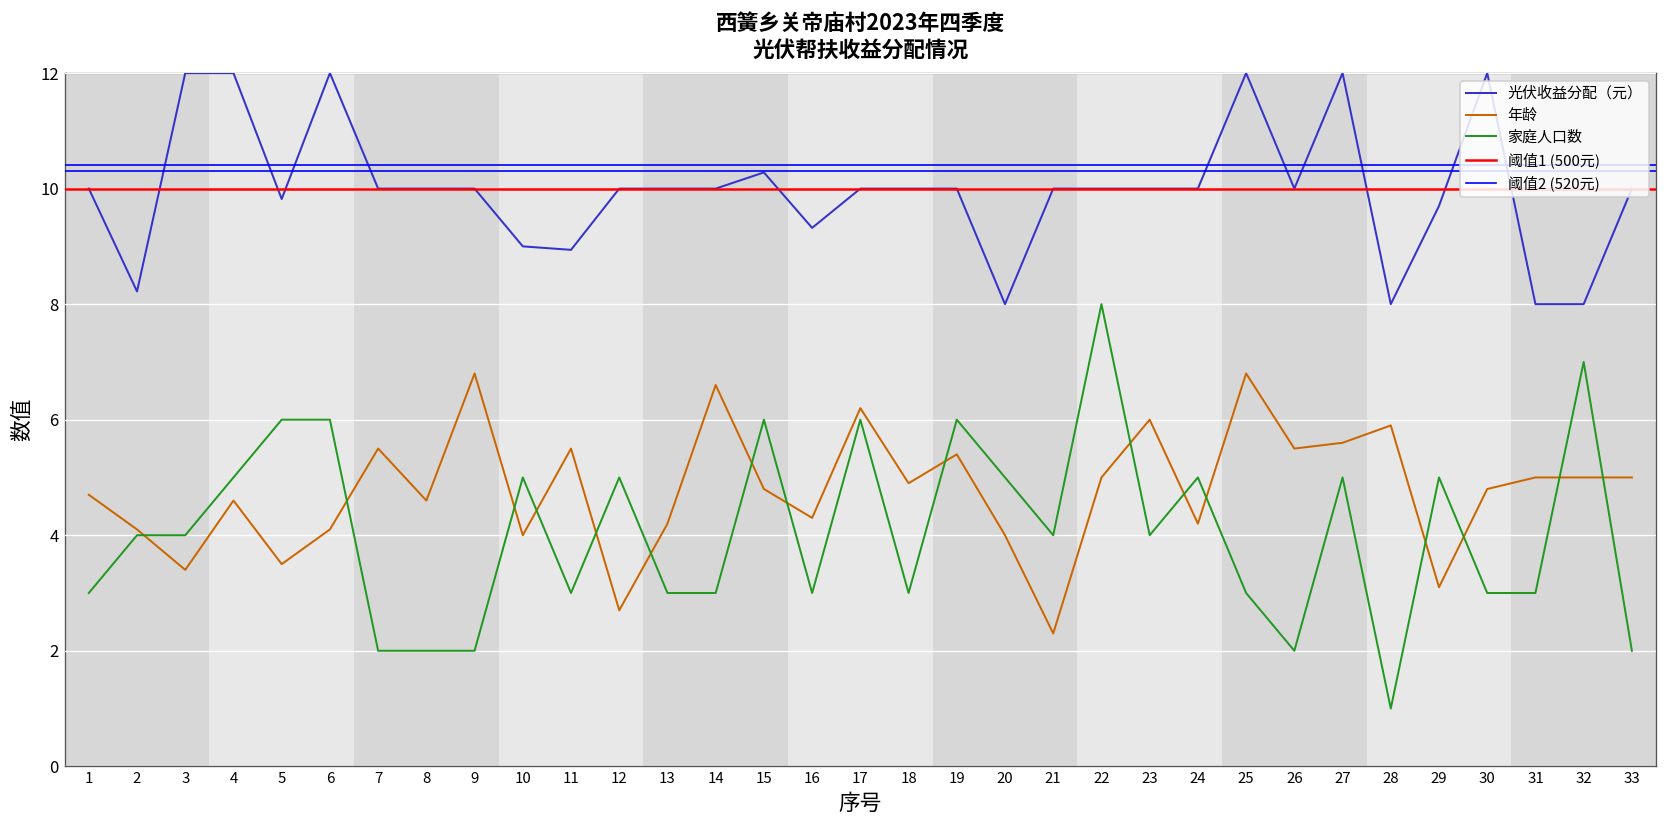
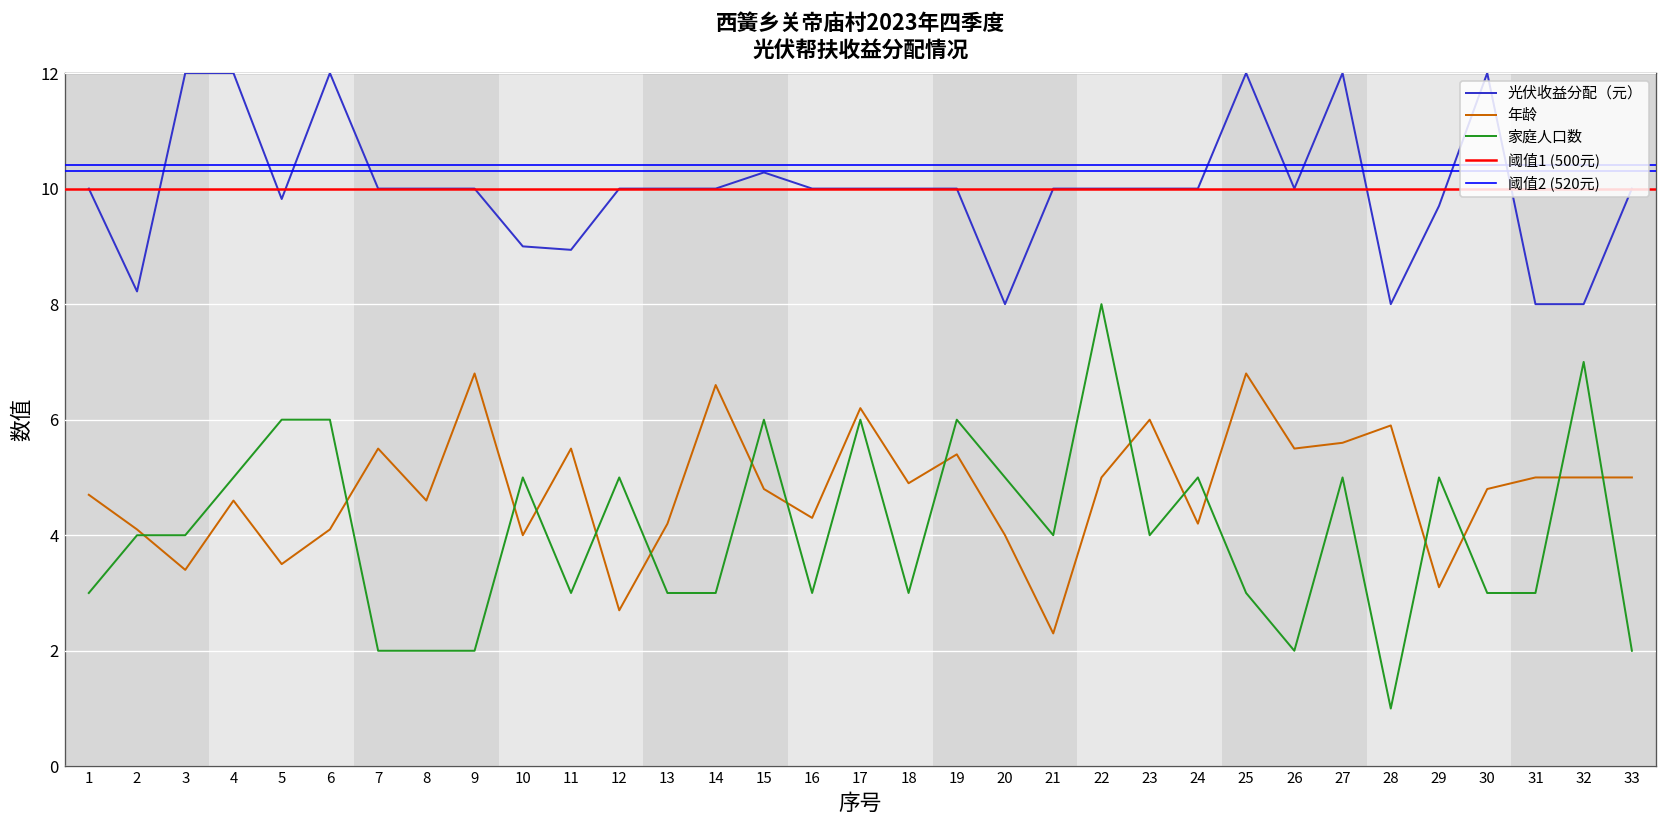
光伏收益分配（元）, 16: 9.3 -> 10.0
